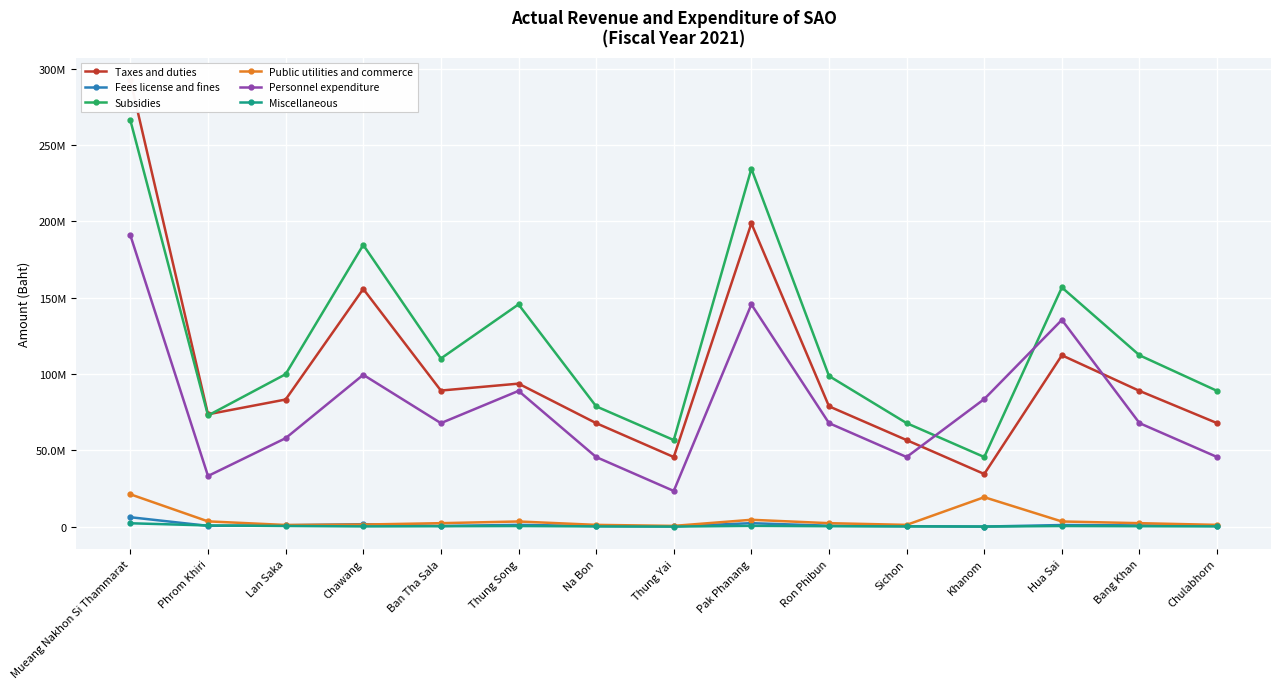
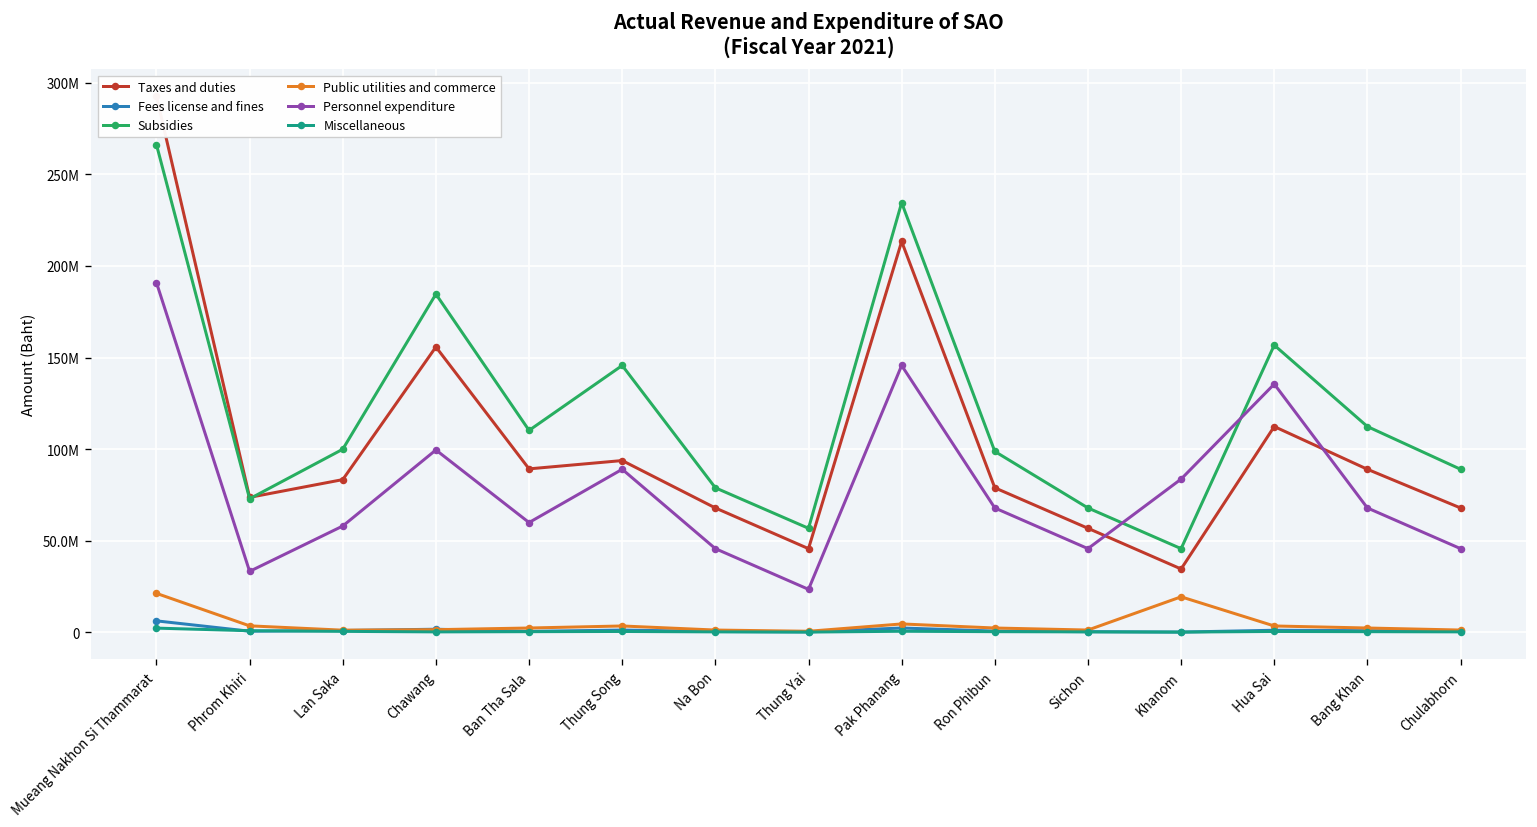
Personnel expenditure, Ban Tha Sala: 68000000 -> 60000000
Taxes and duties, Pak Phanang: 199000000 -> 213000000
